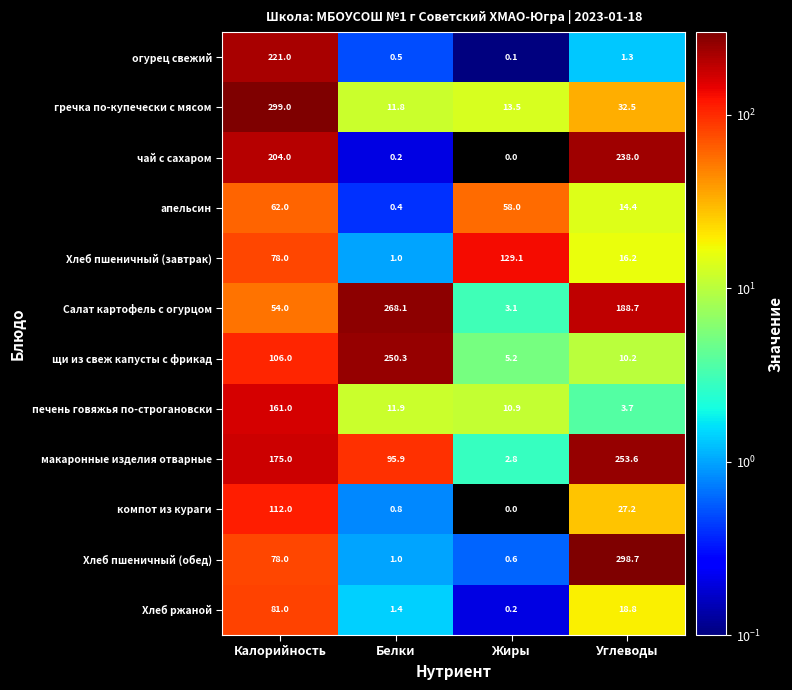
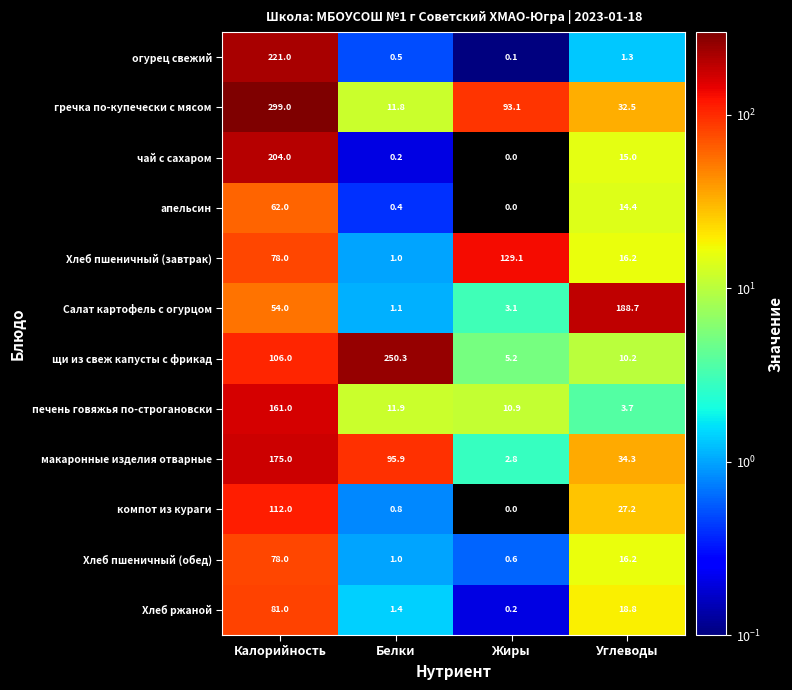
гречка по-купечески с мясом, Жиры: 13.5 -> 93.1
чай с сахаром, Углеводы: 238.0 -> 15.0
апельсин, Жиры: 58.0 -> 0.0
Салат картофель с огурцом, Белки: 268.1 -> 1.1
макаронные изделия отварные, Углеводы: 253.6 -> 34.3
Хлеб пшеничный (обед), Углеводы: 298.7 -> 16.2
